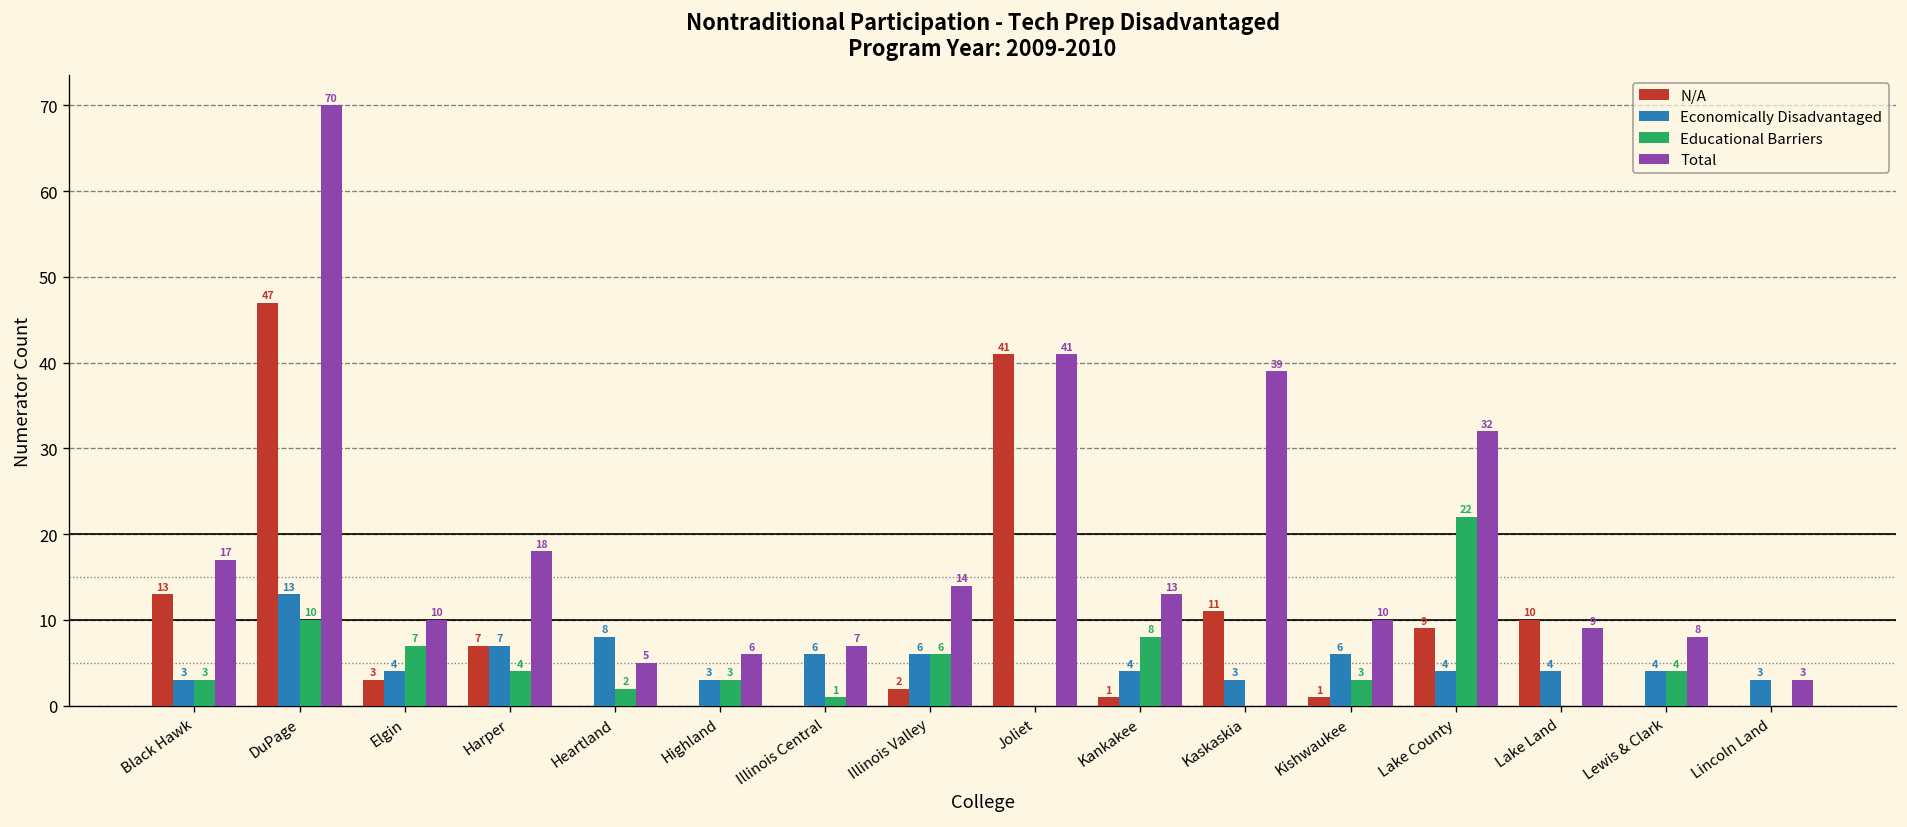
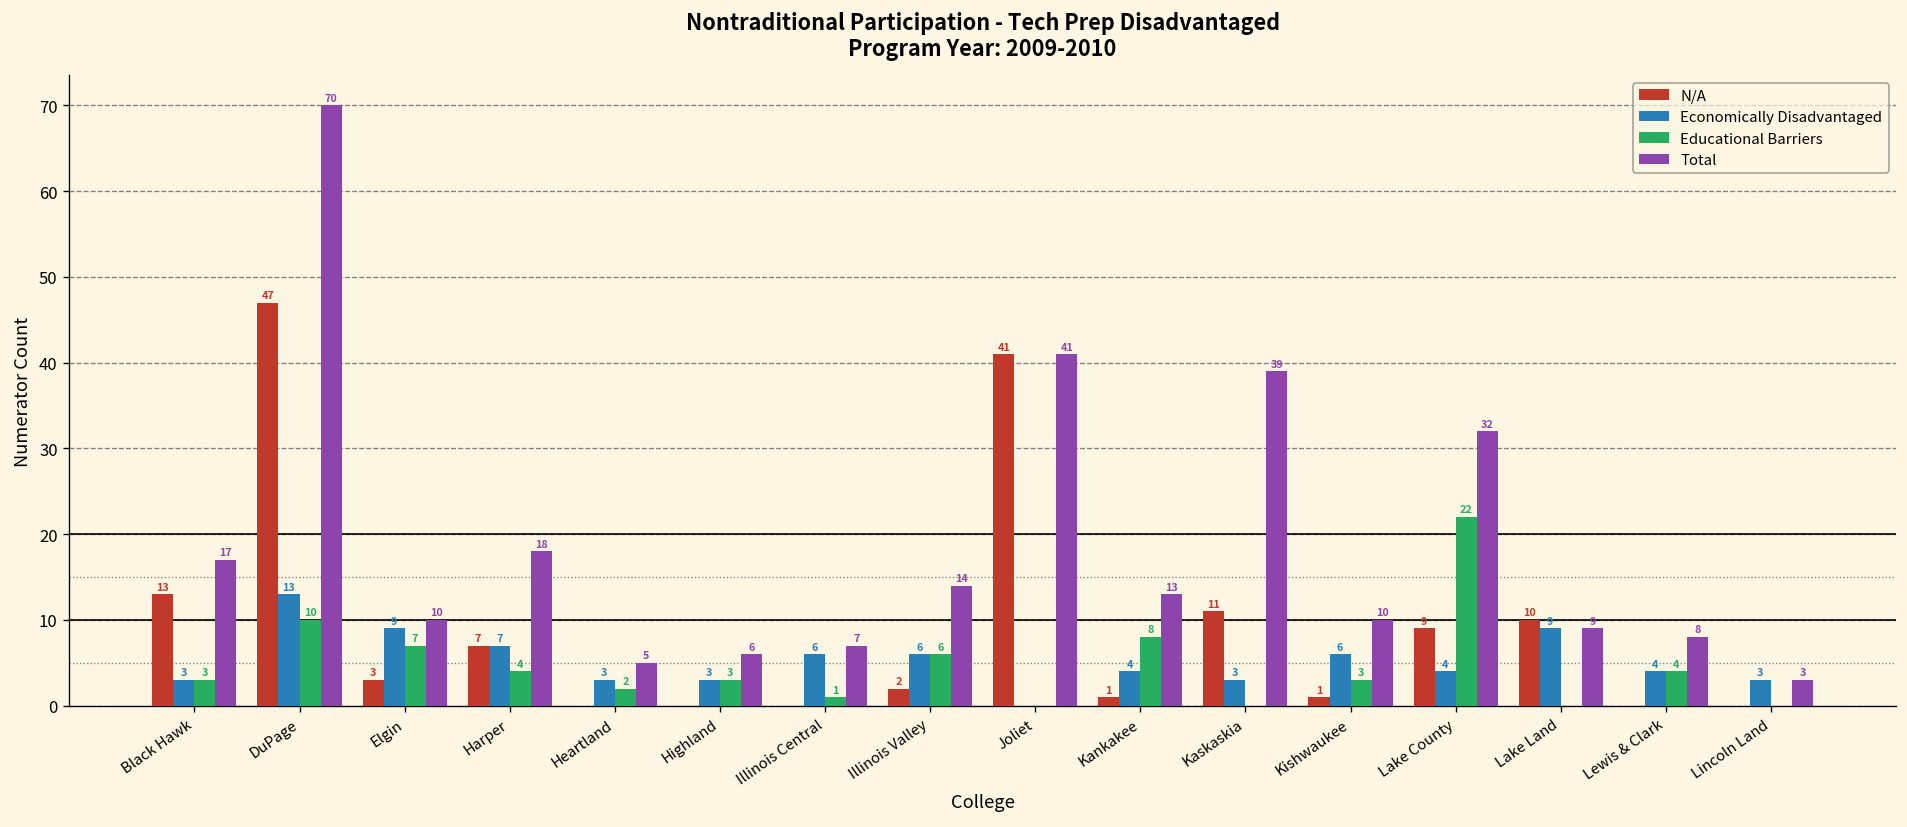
Economically Disadvantaged, Elgin: 4 -> 9
Economically Disadvantaged, Heartland: 8 -> 3
Economically Disadvantaged, Lake Land: 4 -> 9
